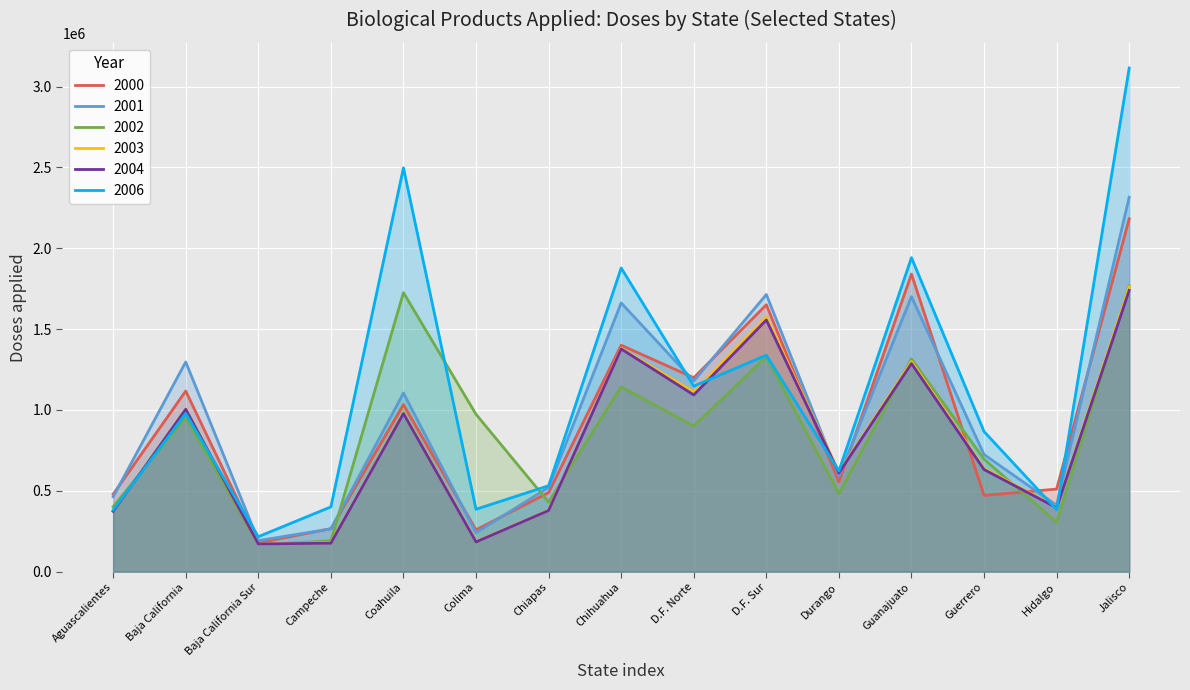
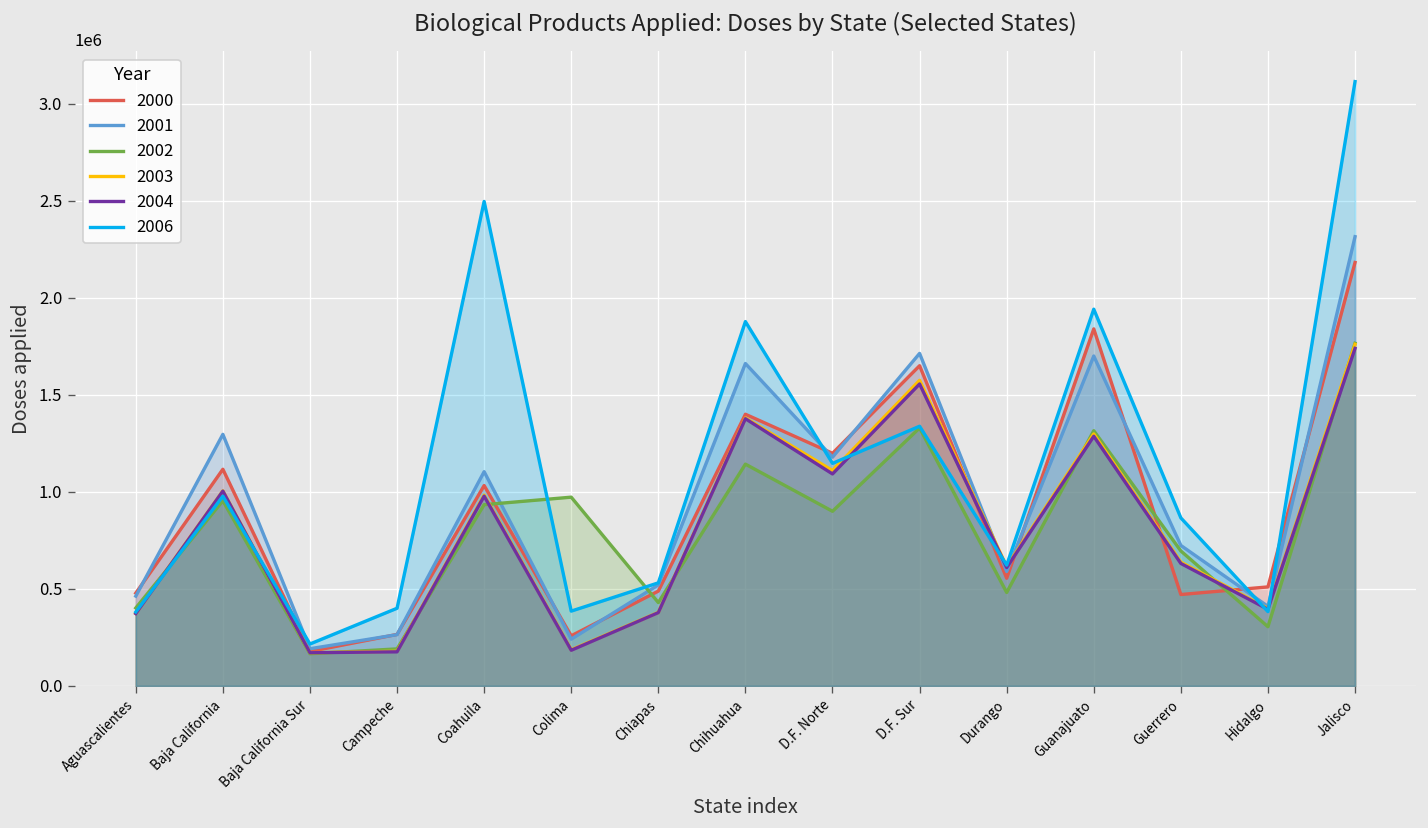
2002, Coahuila: 1730000 -> 930000
